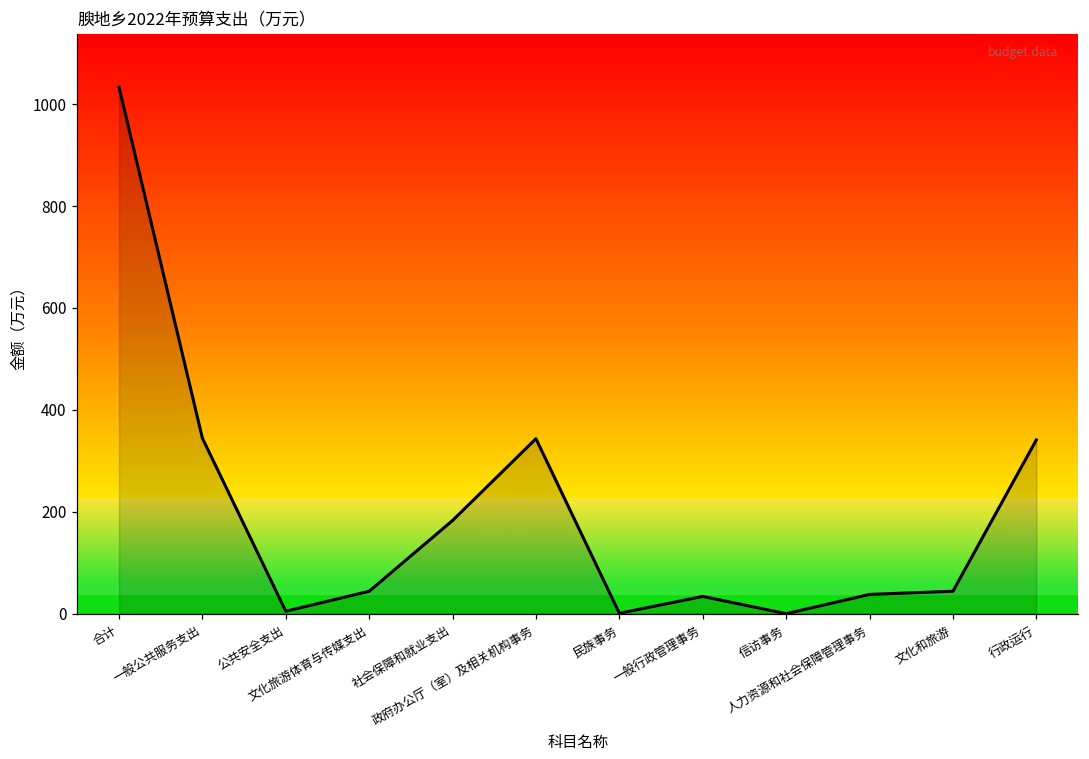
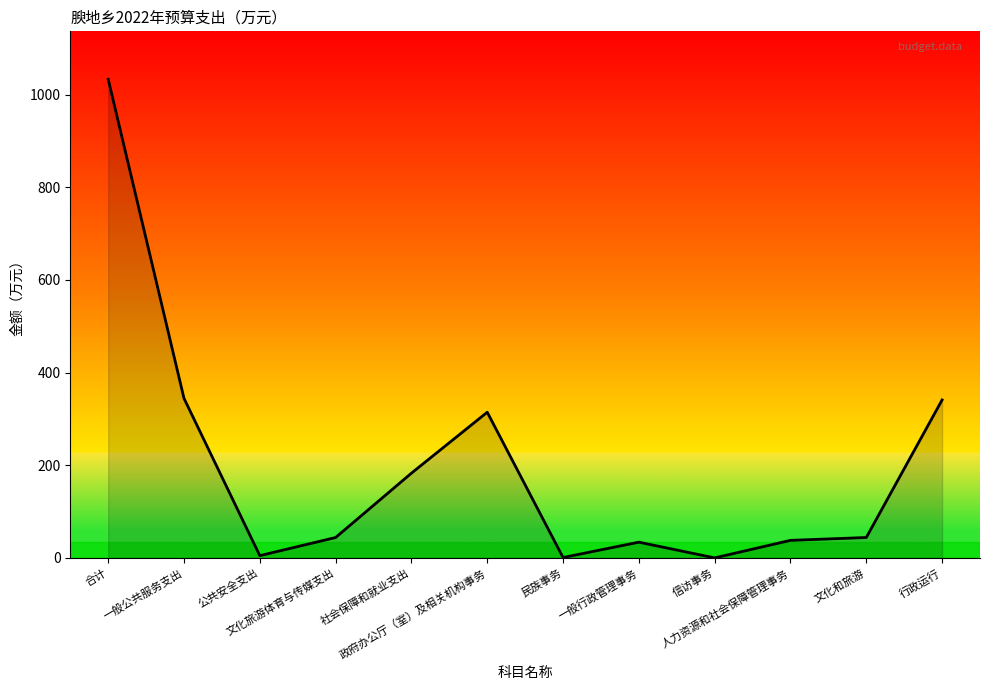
政府办公厅（室）及相关机构事务: 340 -> 310
